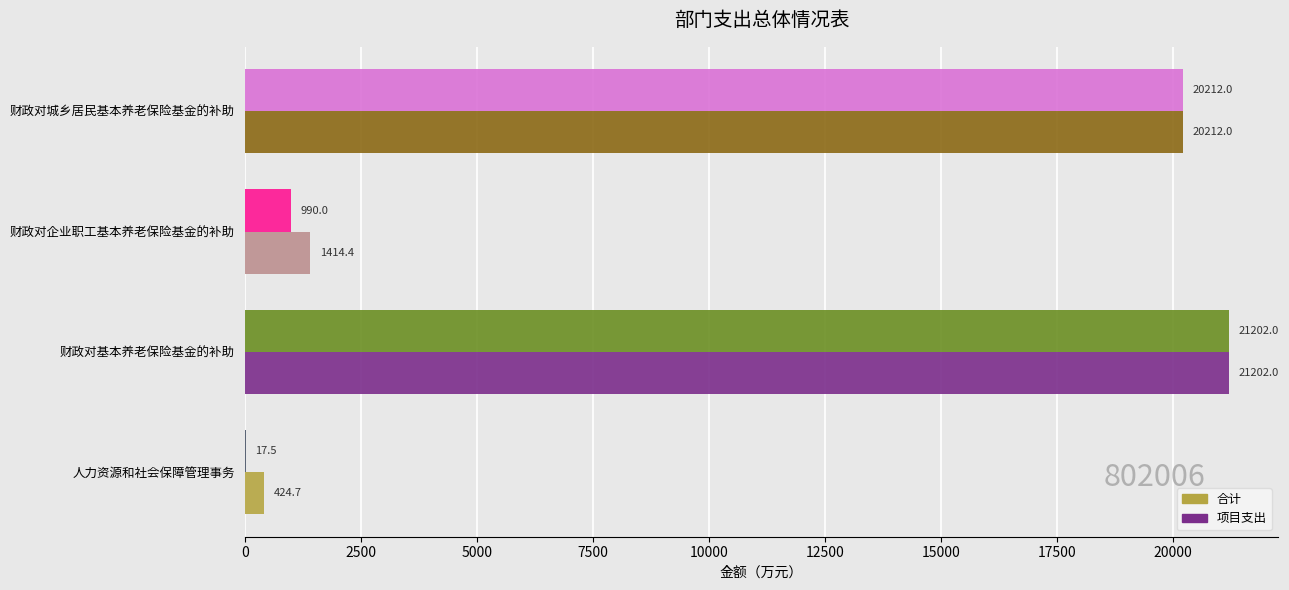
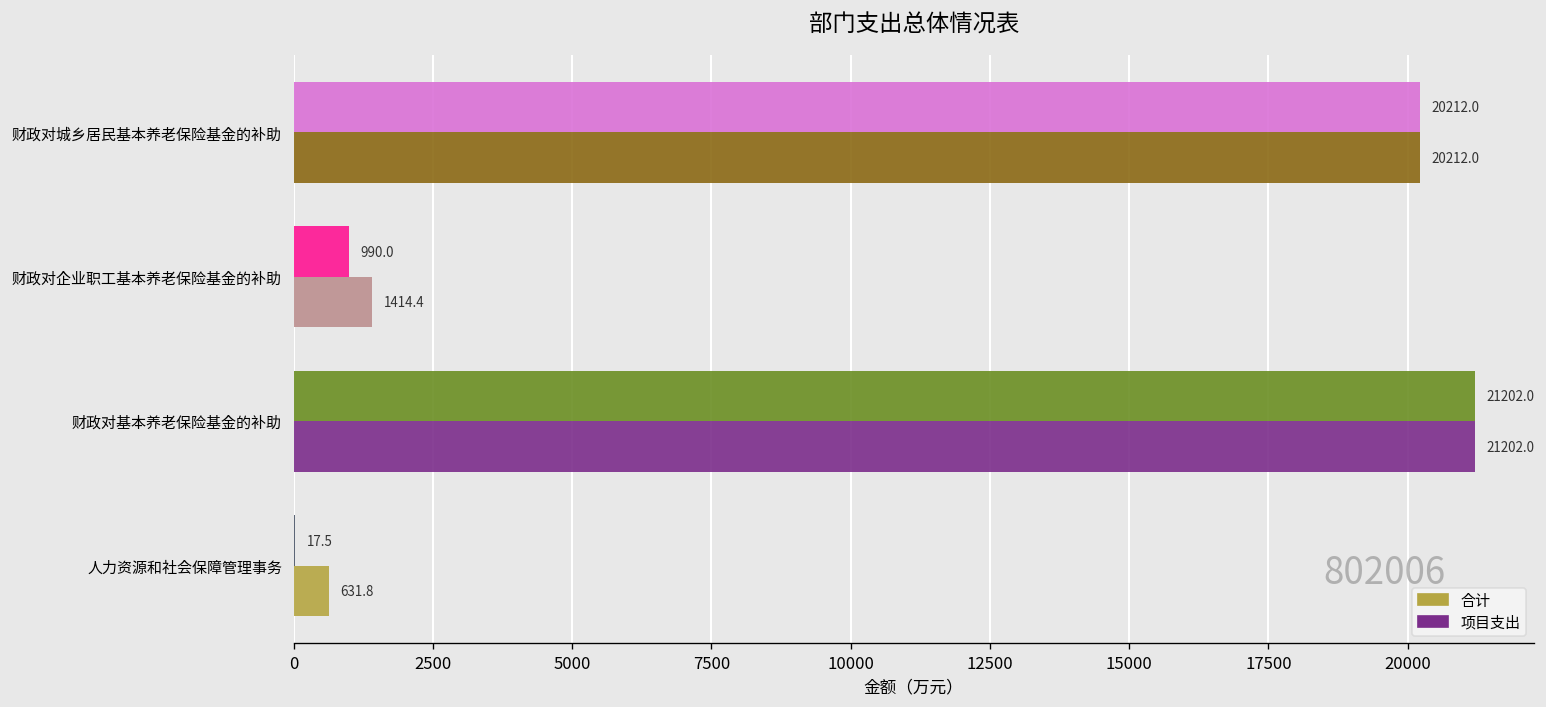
合计, 人力资源和社会保障管理事务: 424.7 -> 631.8
